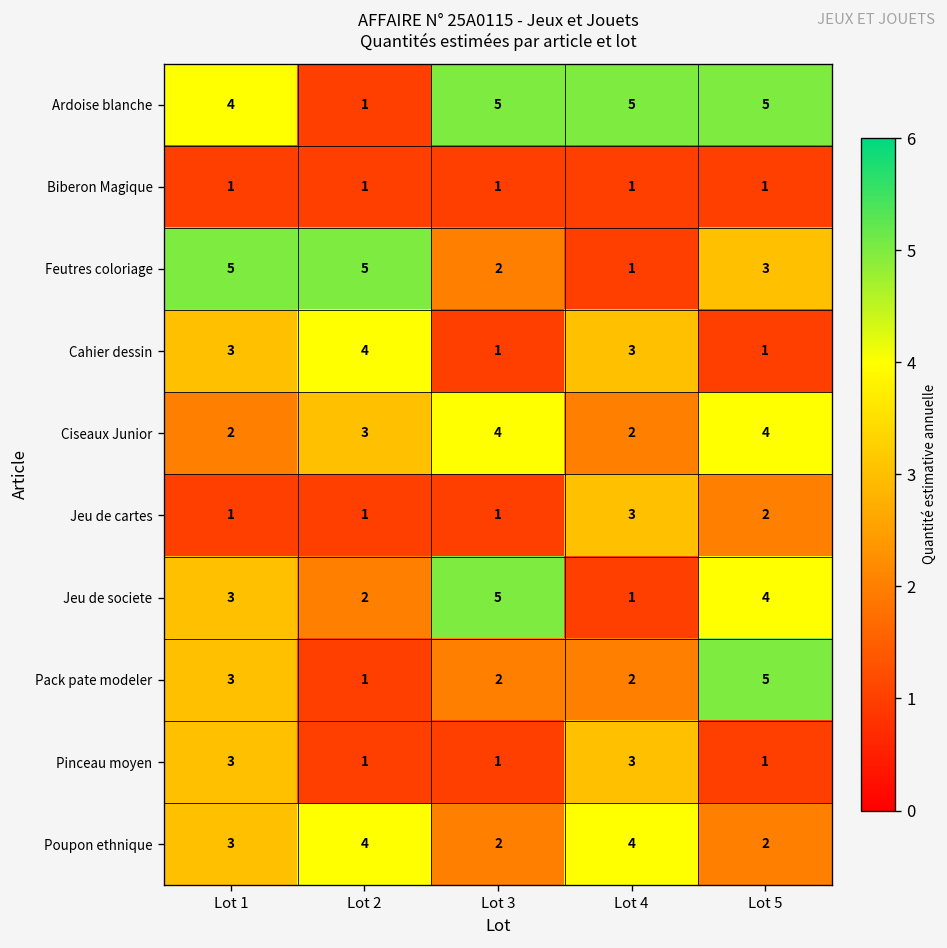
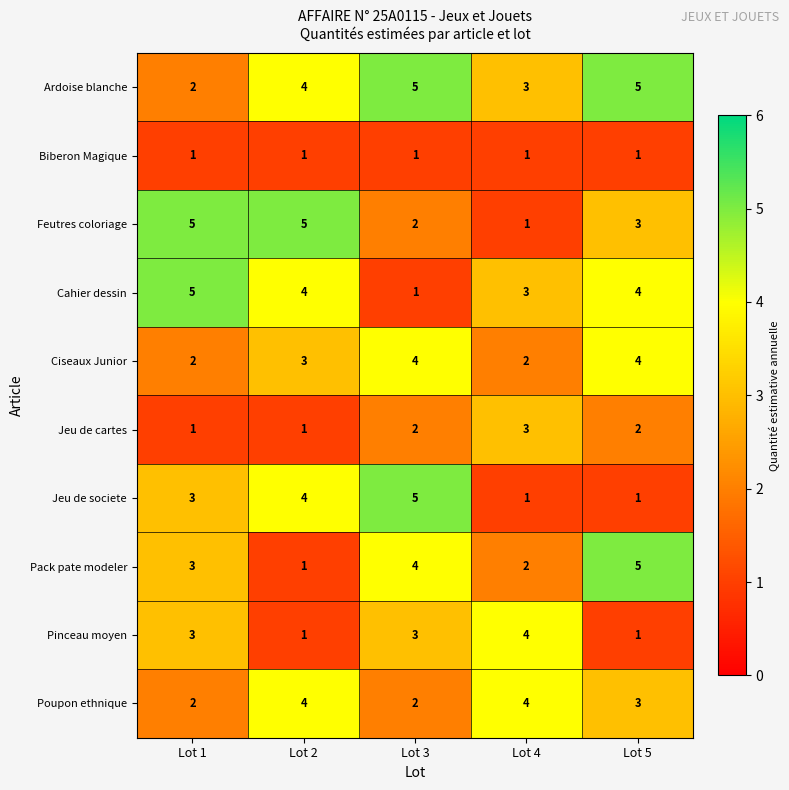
Ardoise blanche, Lot 1: 4 -> 2
Ardoise blanche, Lot 2: 1 -> 4
Ardoise blanche, Lot 4: 5 -> 3
Cahier dessin, Lot 1: 3 -> 5
Cahier dessin, Lot 5: 1 -> 4
Jeu de cartes, Lot 3: 1 -> 2
Jeu de societe, Lot 2: 2 -> 4
Jeu de societe, Lot 5: 4 -> 1
Pack pate modeler, Lot 3: 2 -> 4
Pinceau moyen, Lot 3: 1 -> 3
Pinceau moyen, Lot 4: 3 -> 4
Poupon ethnique, Lot 1: 3 -> 2
Poupon ethnique, Lot 5: 2 -> 3
